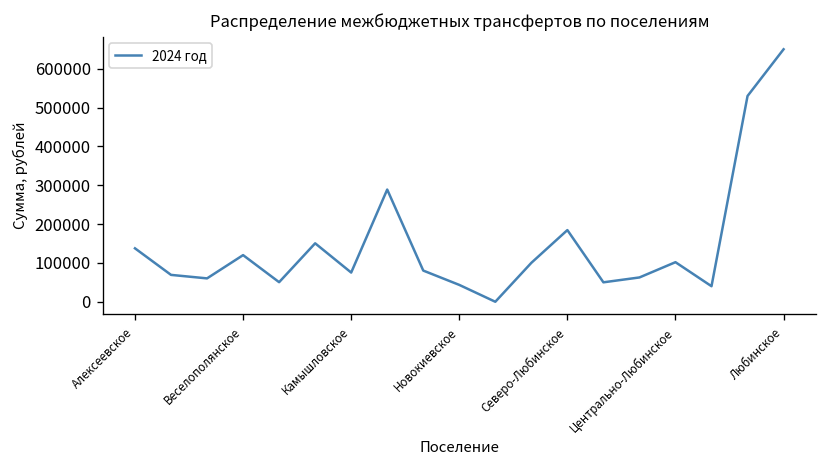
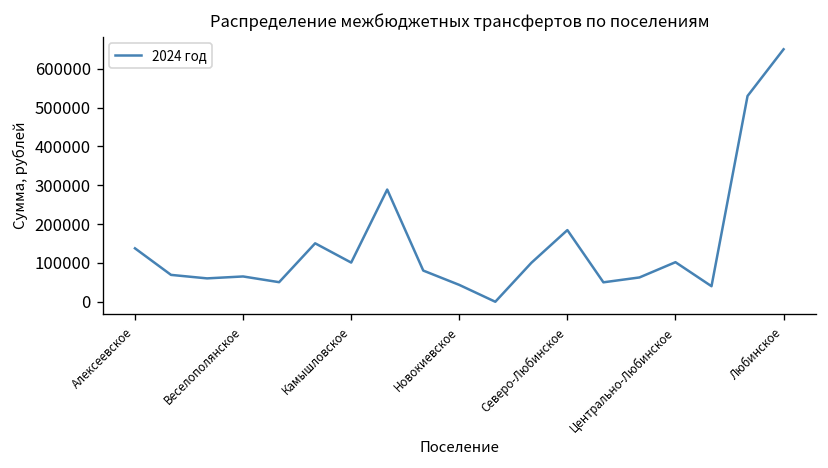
Веселополянское: 120000 -> 70000
Камышловское: 80000 -> 100000
